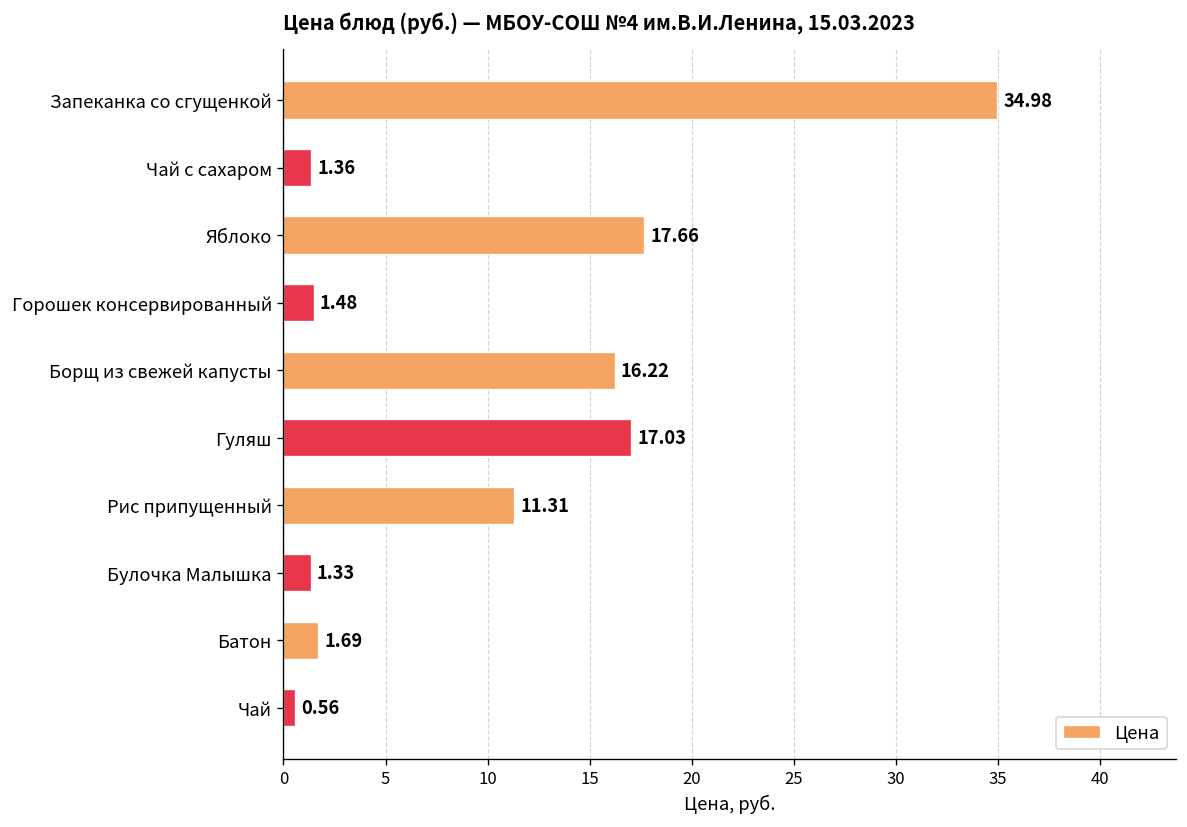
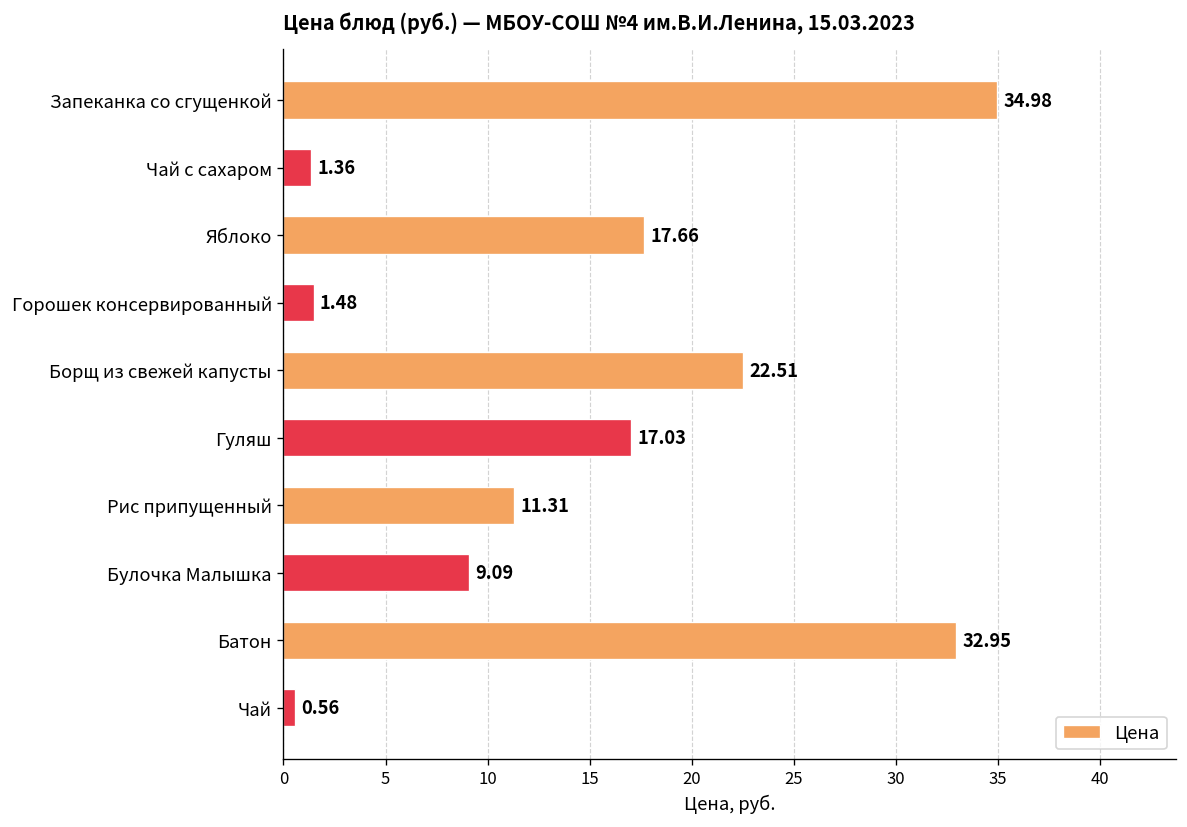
Борщ из свежей капусты: 16.22 -> 22.51
Булочка Малышка: 1.33 -> 9.09
Батон: 1.69 -> 32.95
